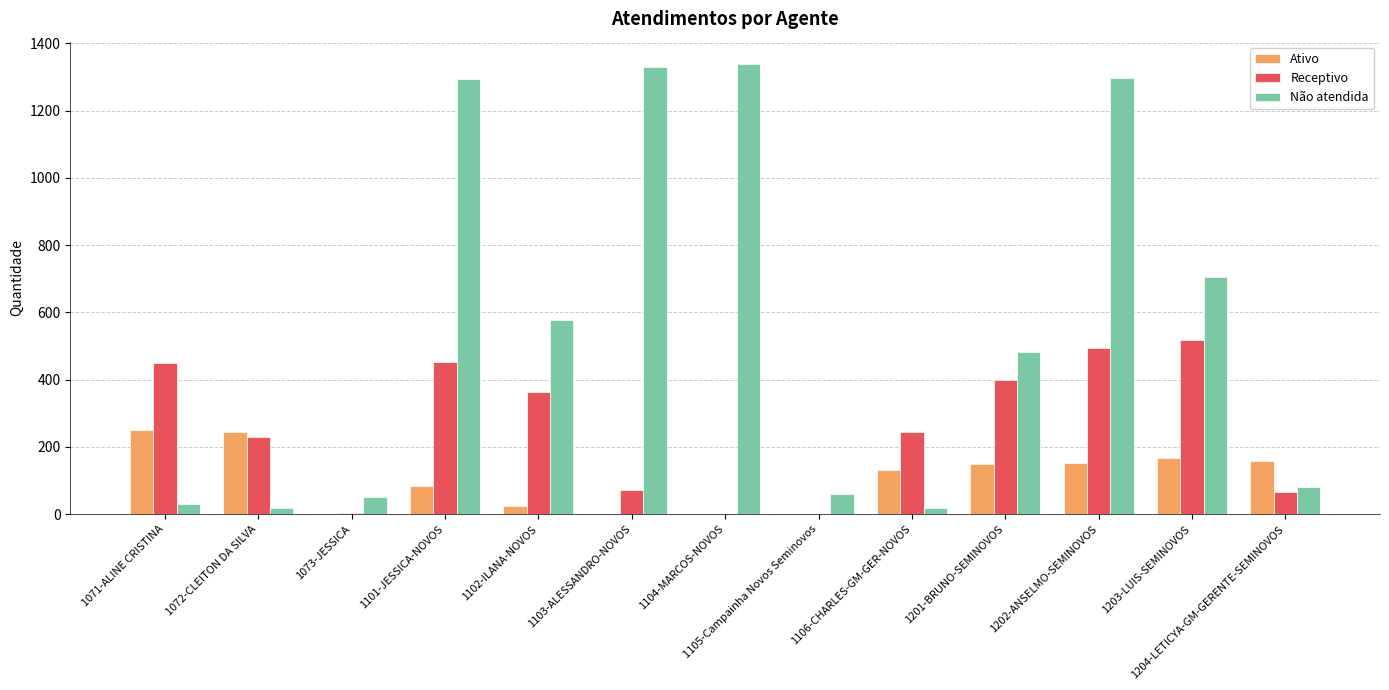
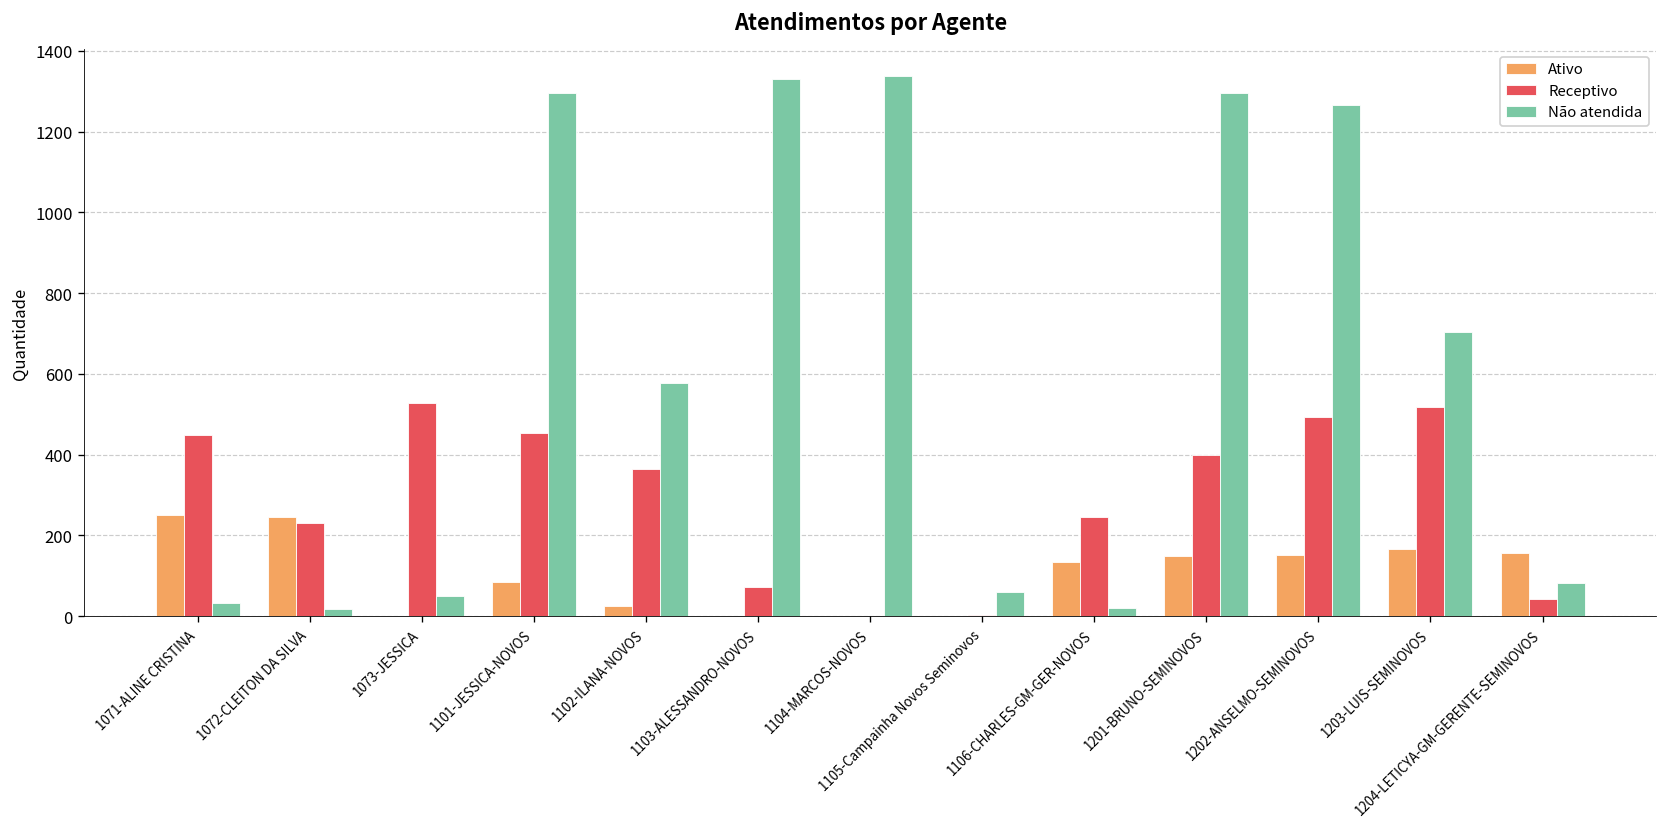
Receptivo, 1073-JESSICA: 10 -> 530
Não atendida, 1201-BRUNO-SEMINOVOS: 480 -> 1300
Não atendida, 1202-ANSELMO-SEMINOVOS: 1300 -> 1270
Receptivo, 1204-LETICYA-GM-GERENTE-SEMINOVOS: 70 -> 40
